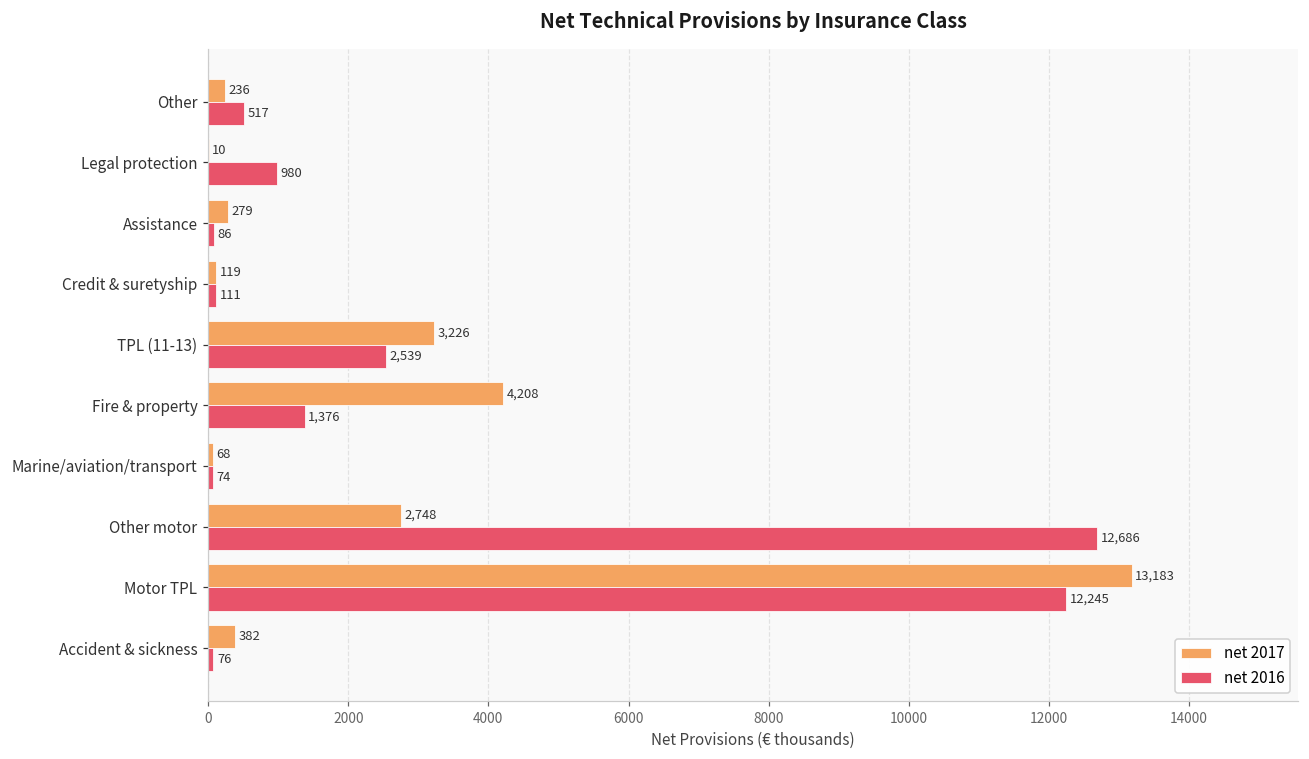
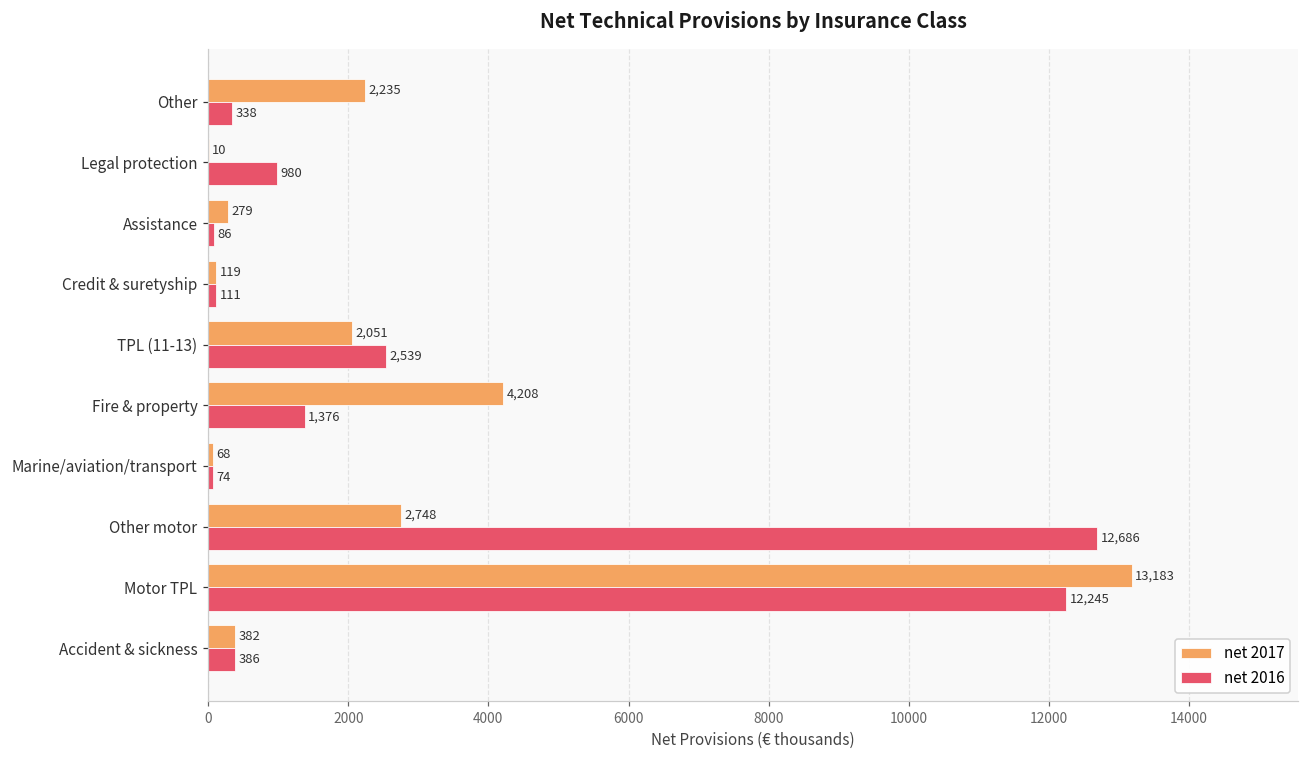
net 2017, Other: 236 -> 2,235
net 2016, Other: 517 -> 338
net 2017, TPL (11-13): 3,226 -> 2,051
net 2016, Accident & sickness: 76 -> 386
